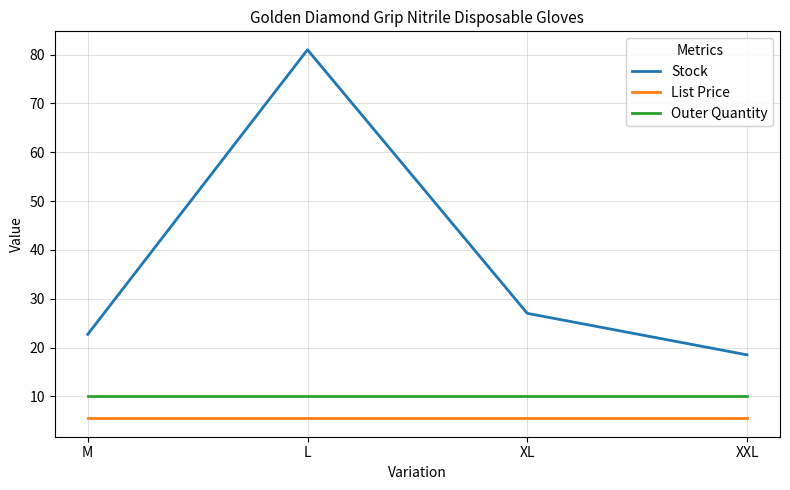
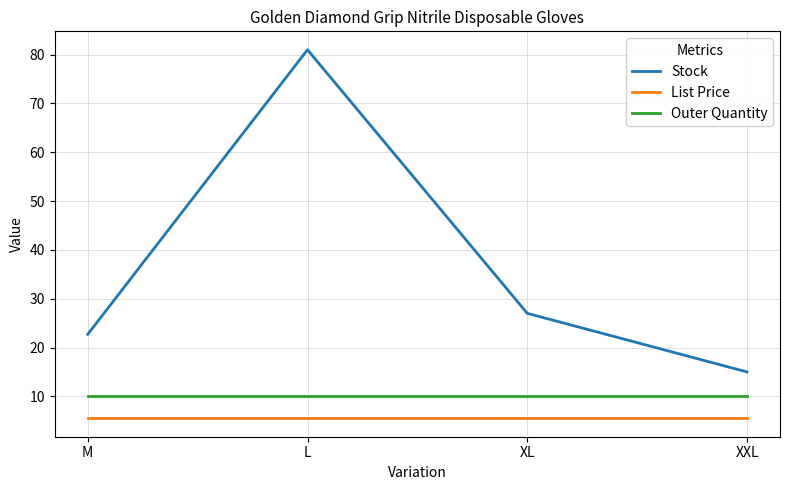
Stock, XXL: 19 -> 15
